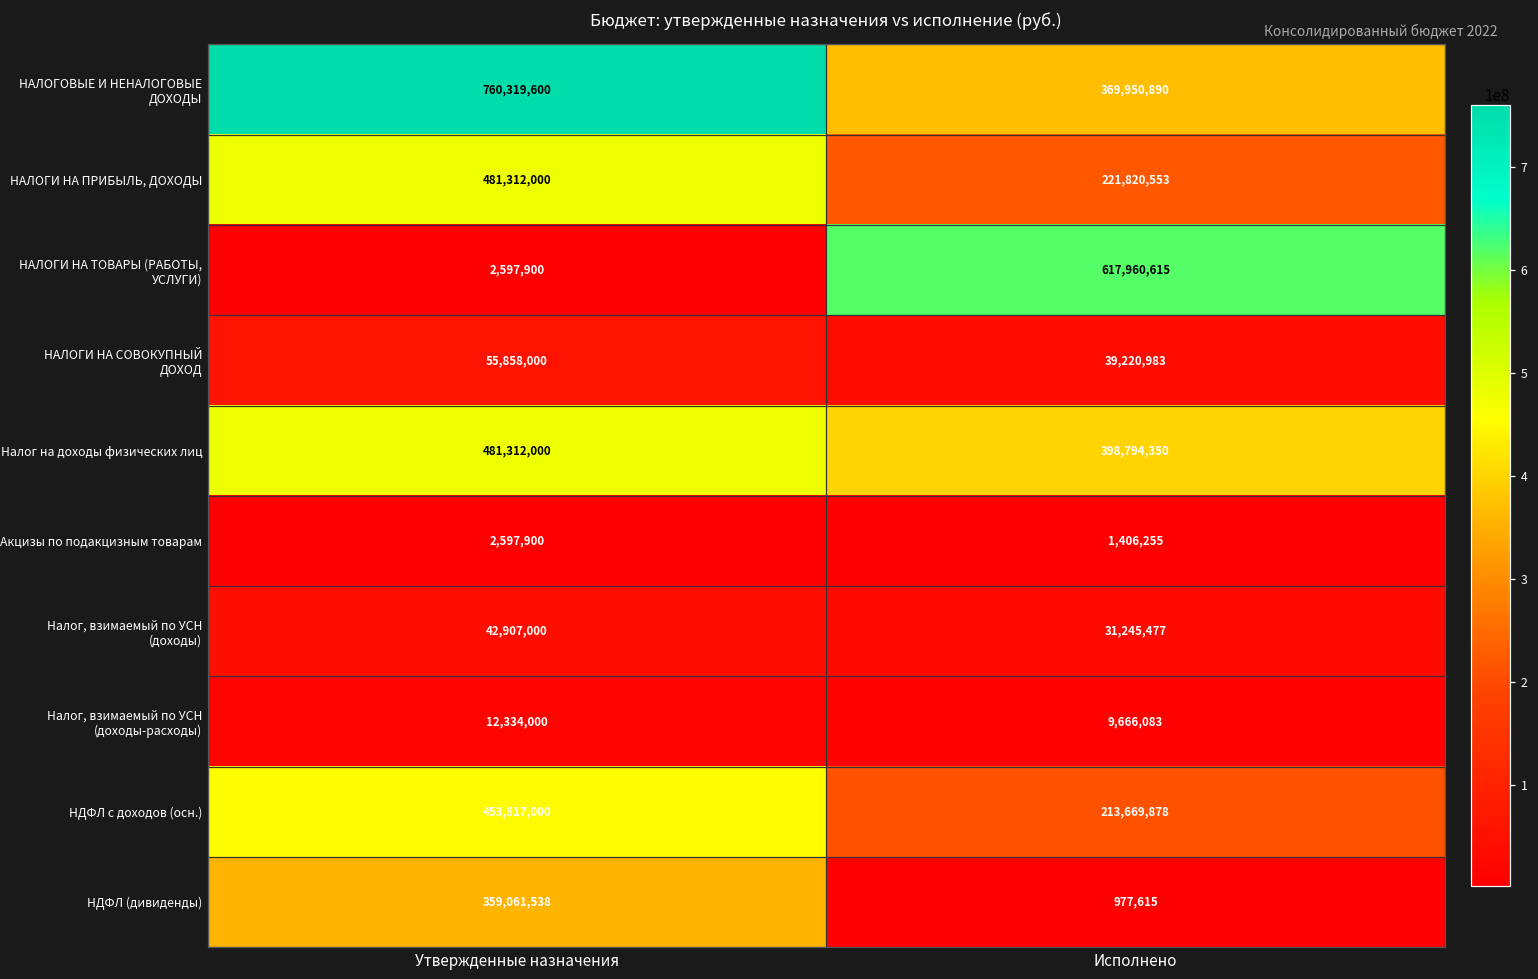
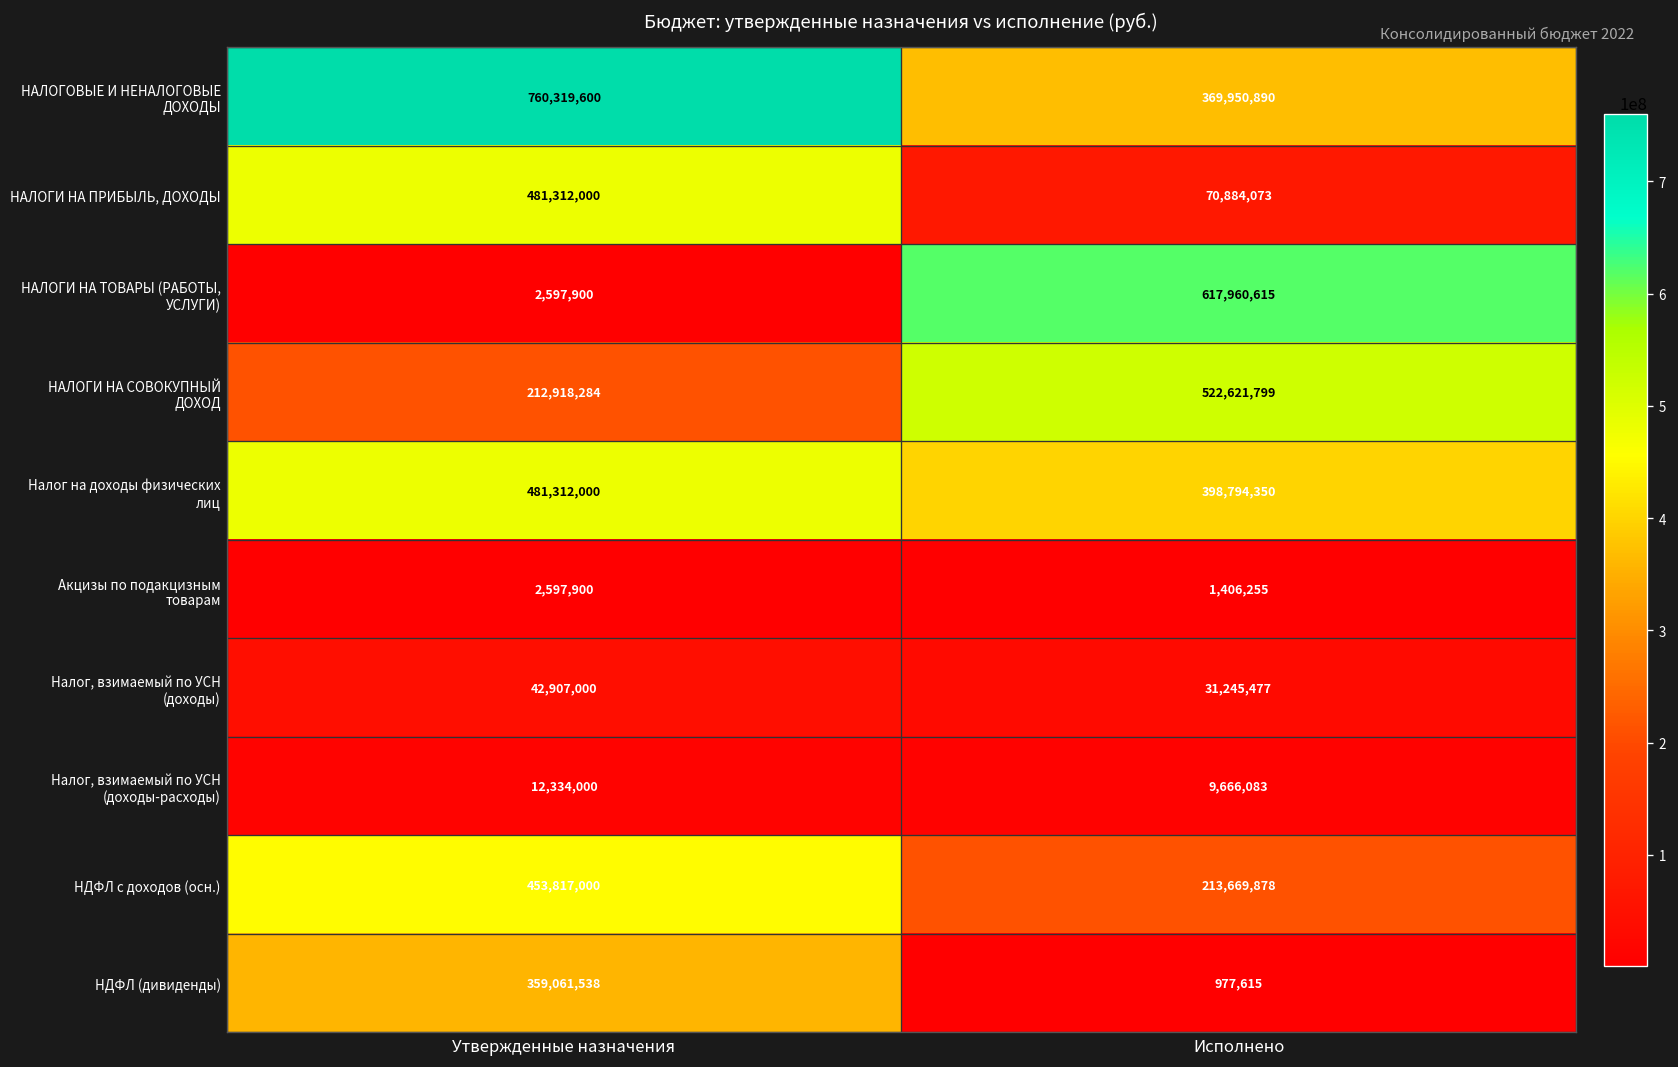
НАЛОГИ НА ПРИБЫЛЬ, ДОХОДЫ, Исполнено: 221,820,553 -> 70,884,073
НАЛОГИ НА СОВОКУПНЫЙ ДОХОД, Утвержденные назначения: 55,858,000 -> 212,918,284
НАЛОГИ НА СОВОКУПНЫЙ ДОХОД, Исполнено: 39,220,983 -> 522,621,799
